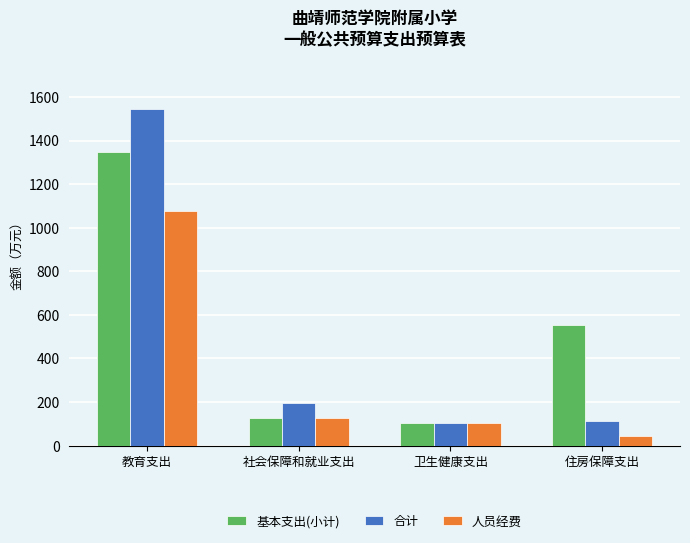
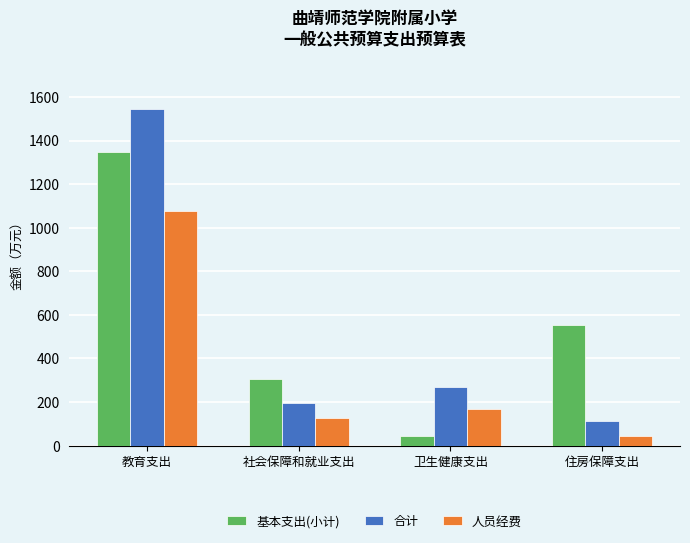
基本支出(小计), 社会保障和就业支出: 130 -> 310
基本支出(小计), 卫生健康支出: 100 -> 40
合计, 卫生健康支出: 100 -> 270
人员经费, 卫生健康支出: 100 -> 170
